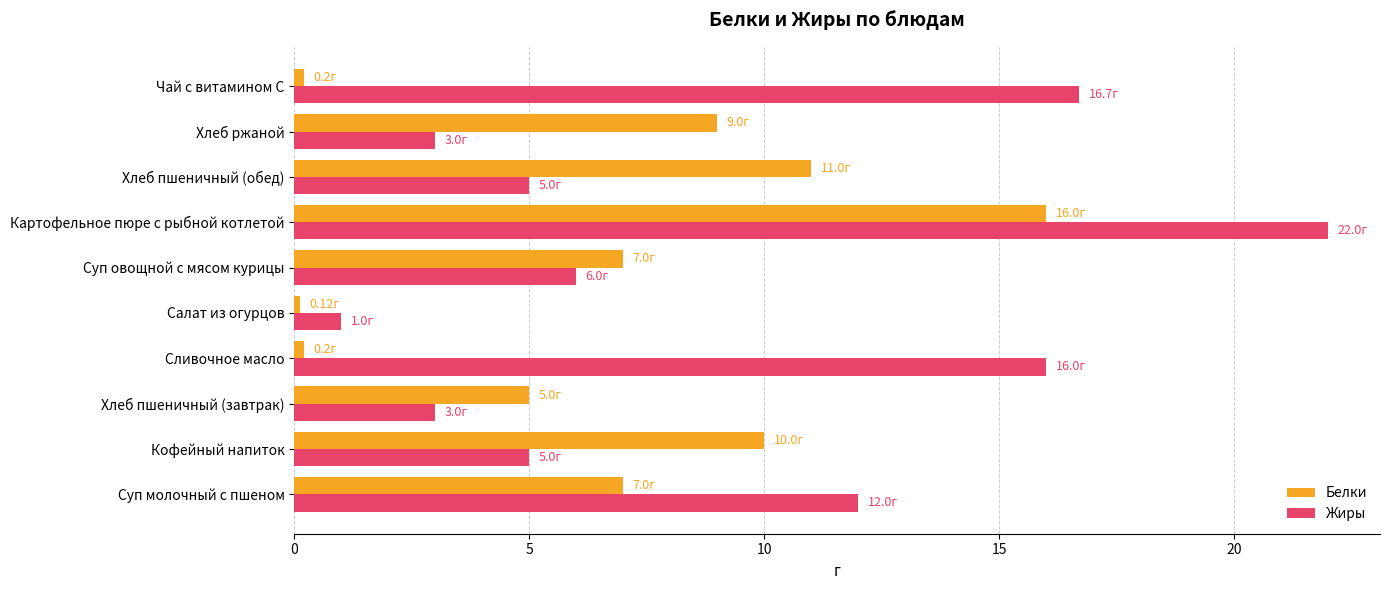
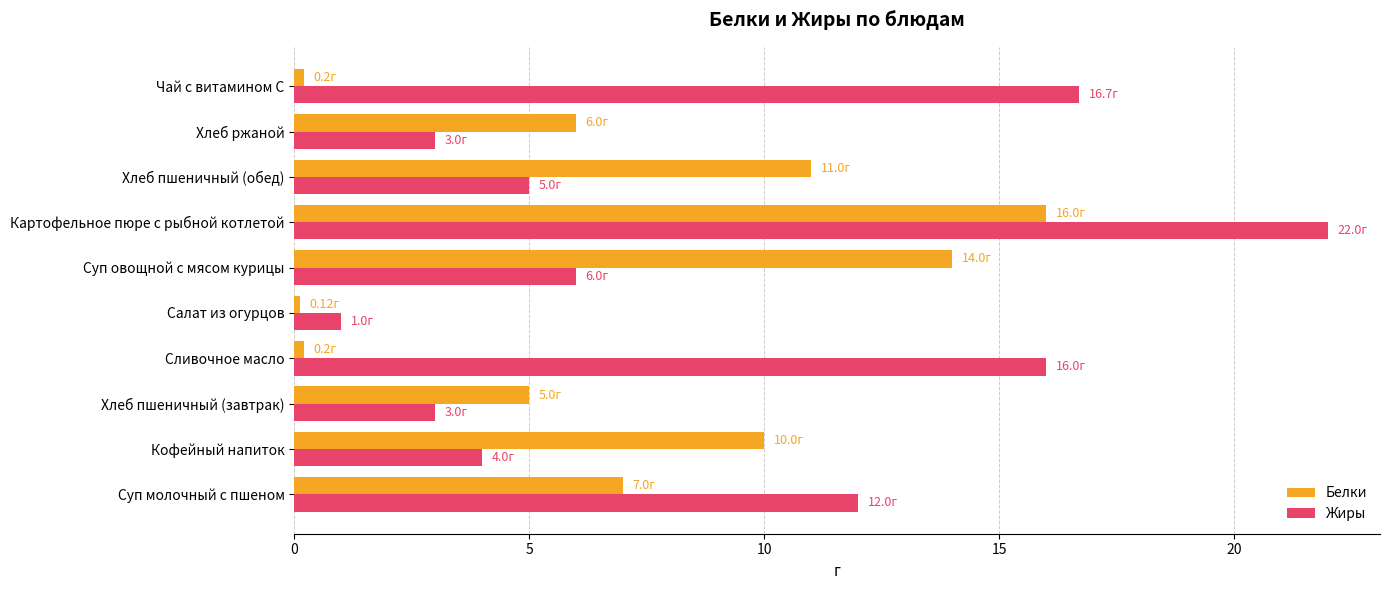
Белки, Хлеб ржаной: 9.0г -> 6.0г
Белки, Суп овощной с мясом курицы: 7.0г -> 14.0г
Жиры, Кофейный напиток: 5.0г -> 4.0г
